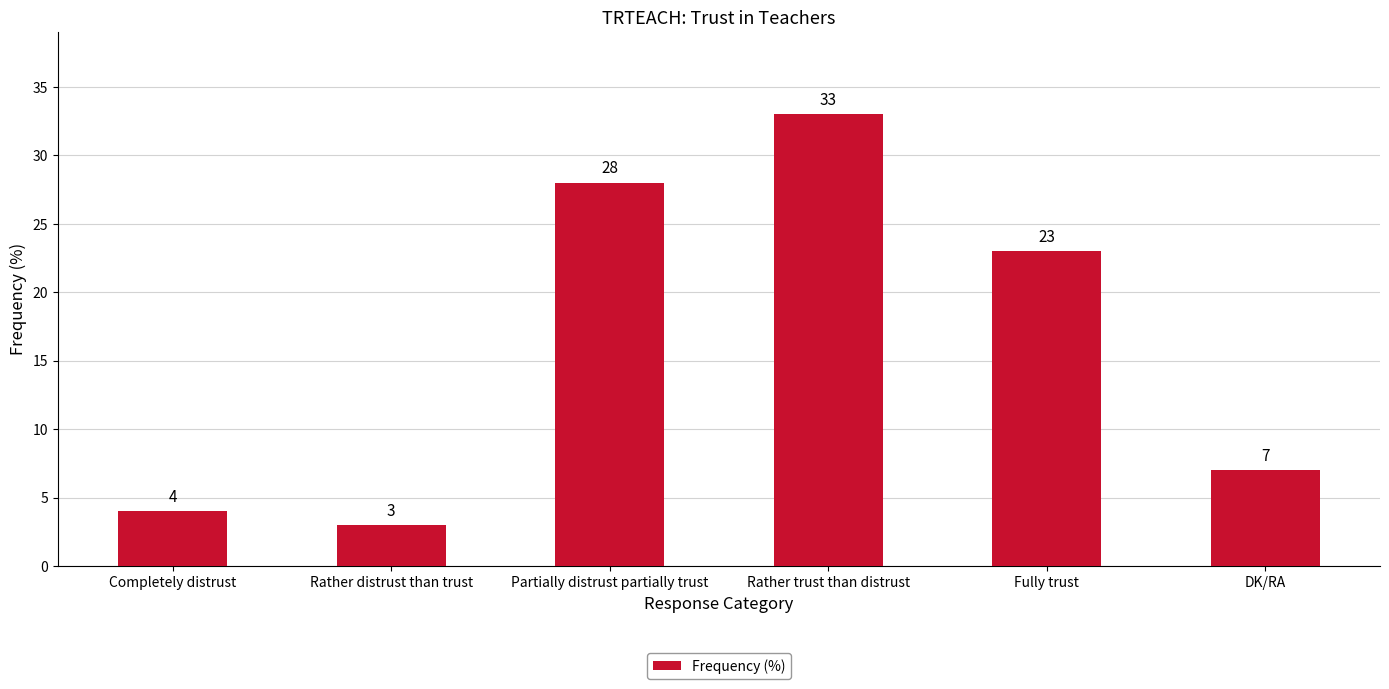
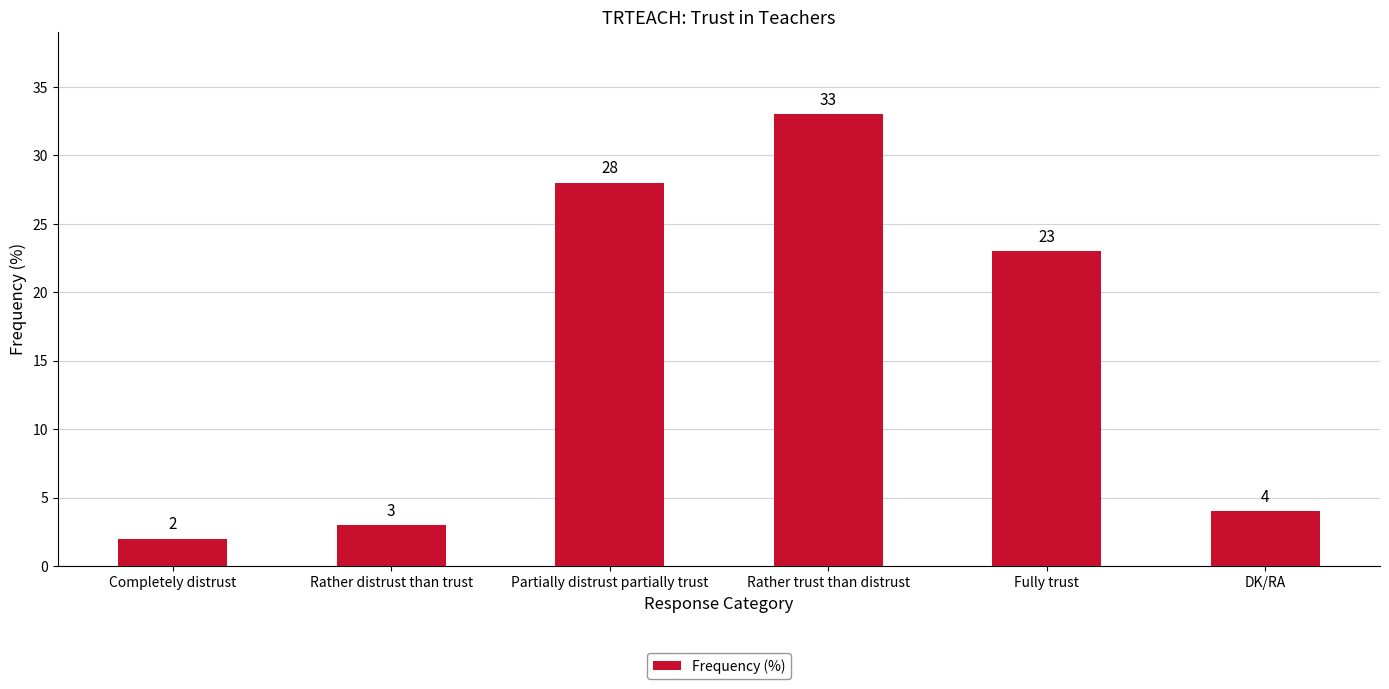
Completely distrust: 4 -> 2
DK/RA: 7 -> 4
